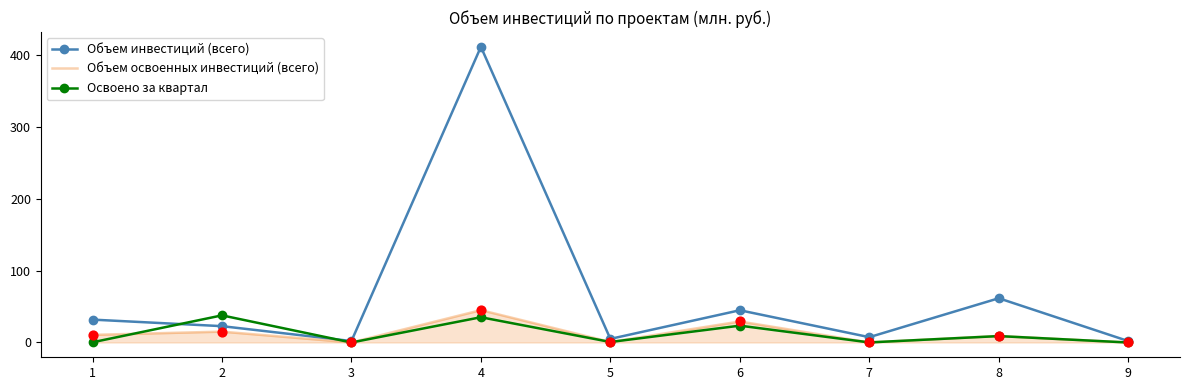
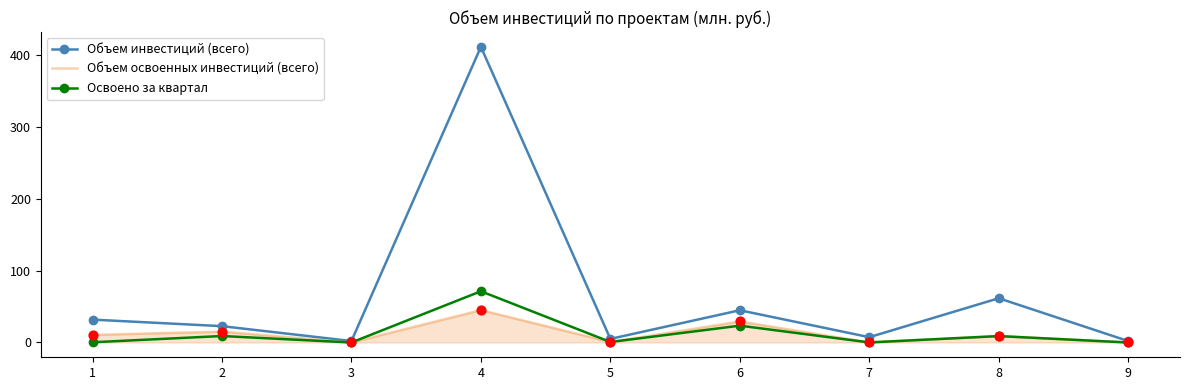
Освоено за квартал, 2: 40 -> 10
Освоено за квартал, 4: 40 -> 70
